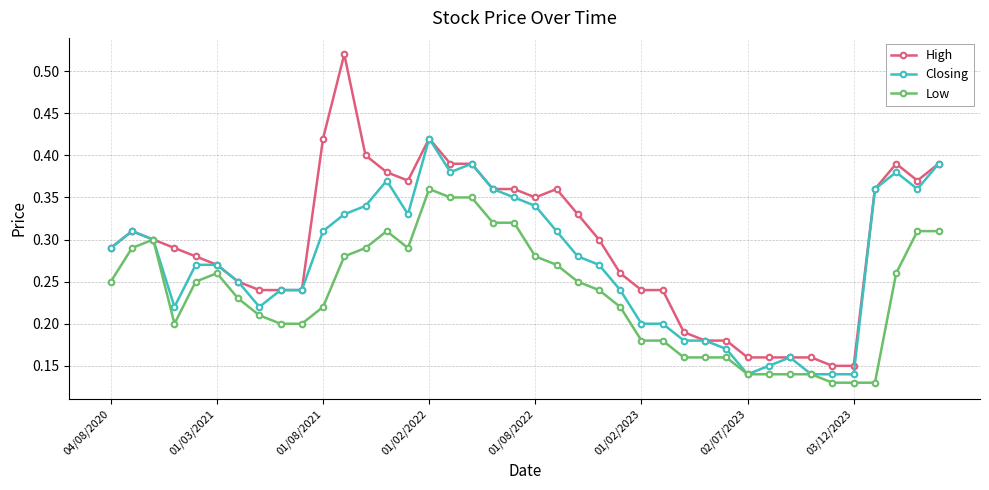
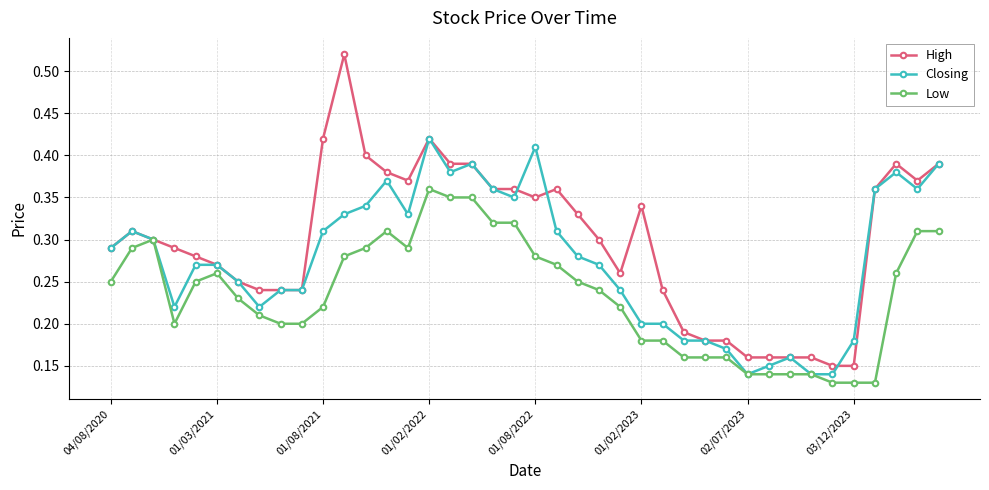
Closing, 01/08/2022: 0.34 -> 0.41
High, 01/02/2023: 0.24 -> 0.34
Closing, 03/12/2023: 0.14 -> 0.18
